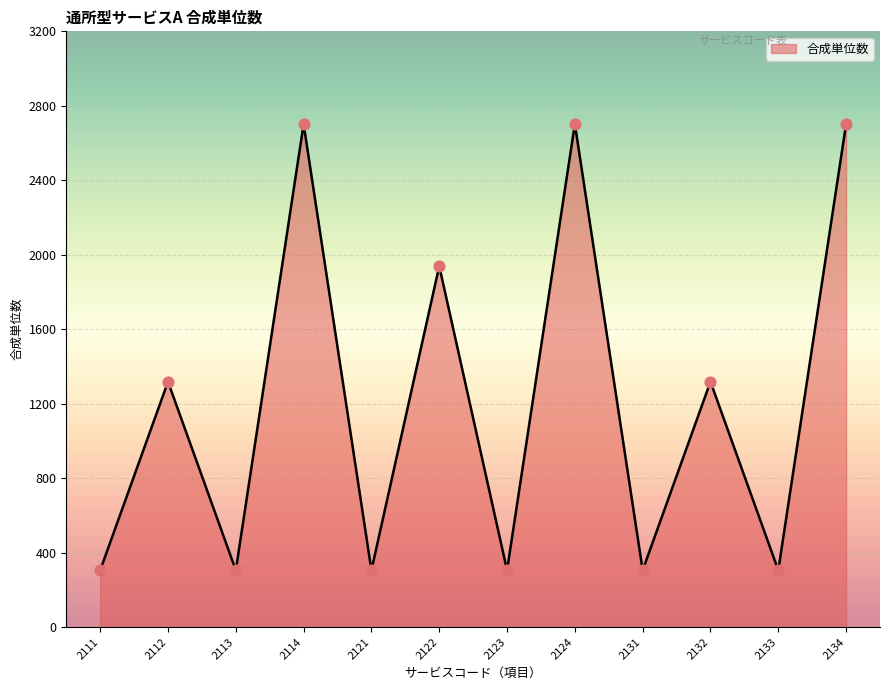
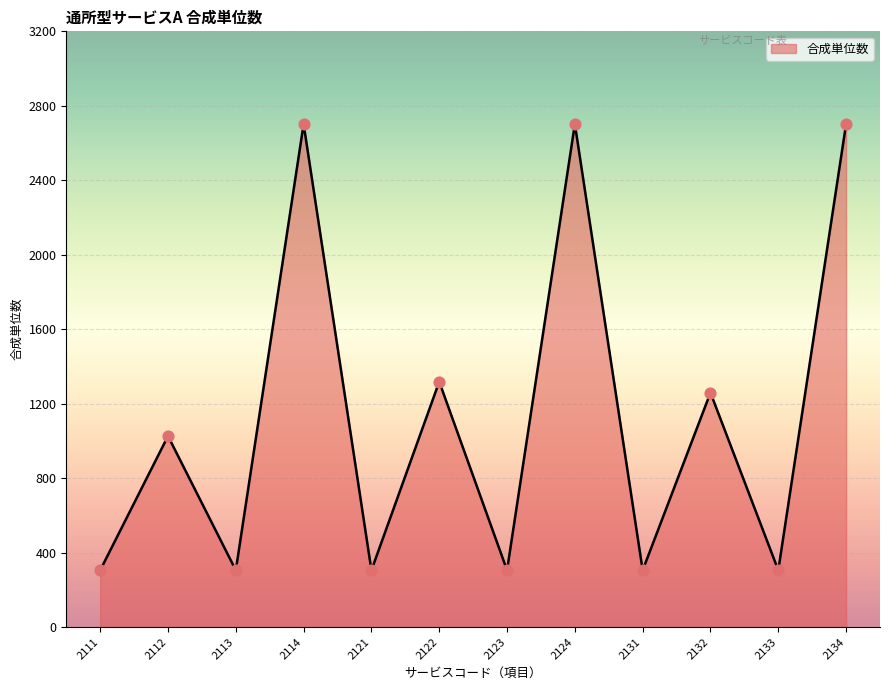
2112: 1320 -> 1030
2122: 1940 -> 1320
2132: 1320 -> 1260
